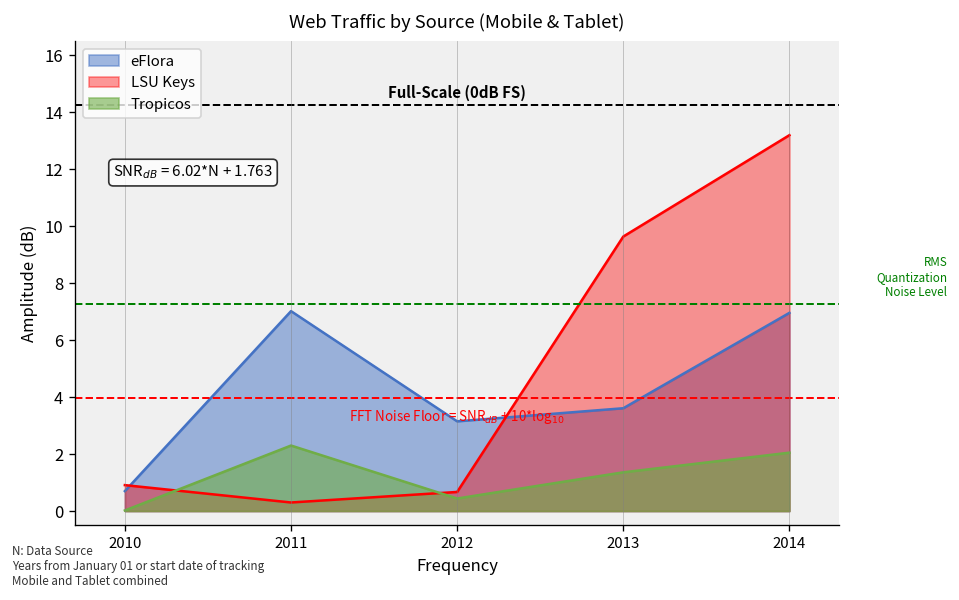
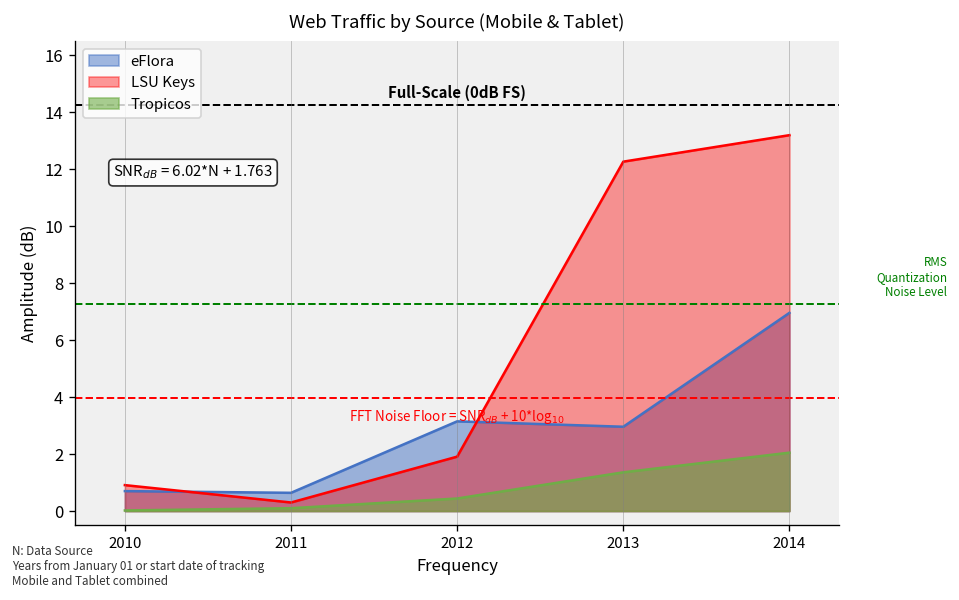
eFlora, 2011: 7.0 -> 0.6
Tropicos, 2011: 2.3 -> 0.1
LSU Keys, 2012: 0.7 -> 1.9
eFlora, 2013: 3.6 -> 3.0
LSU Keys, 2013: 9.6 -> 12.3
